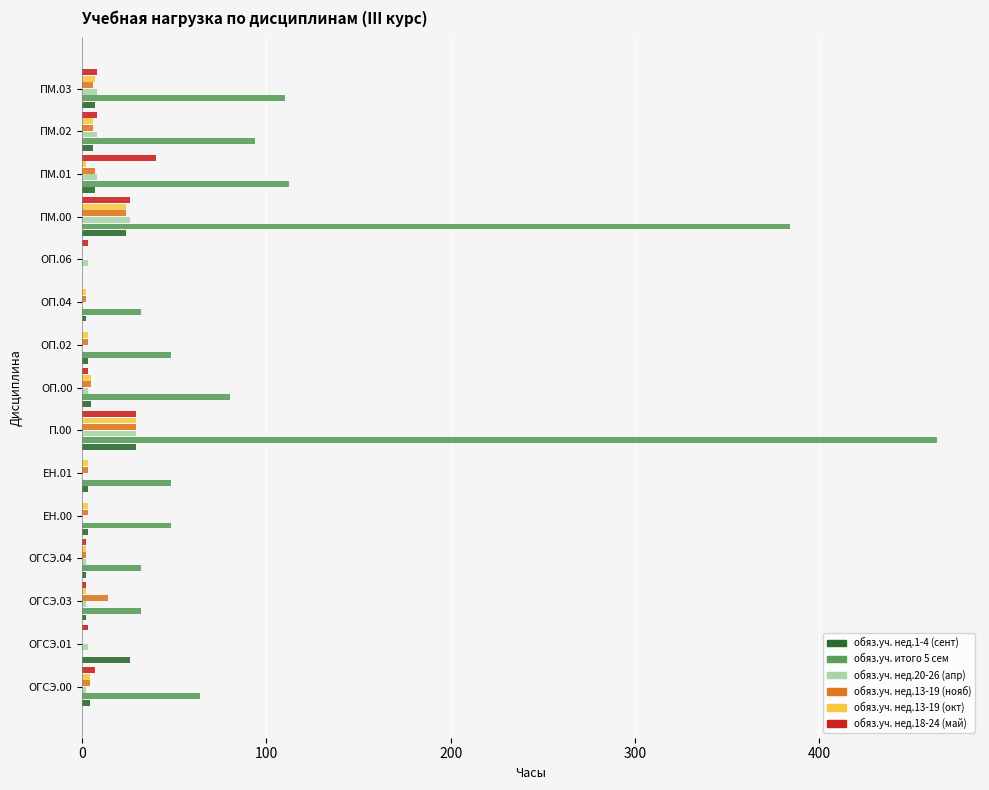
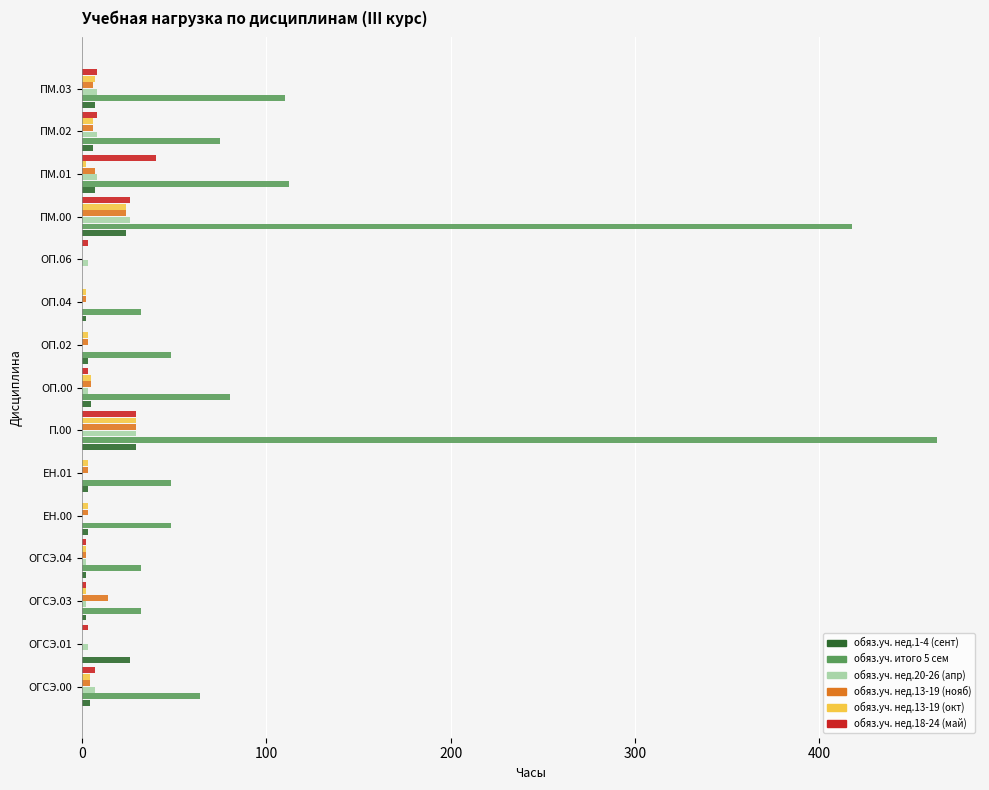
обяз.уч. итого 5 сем, ПМ.02: 94 -> 75
обяз.уч. итого 5 сем, ПМ.00: 384 -> 418
обяз.уч. нед.20-26 (апр), ОГСЭ.00: 2 -> 7
